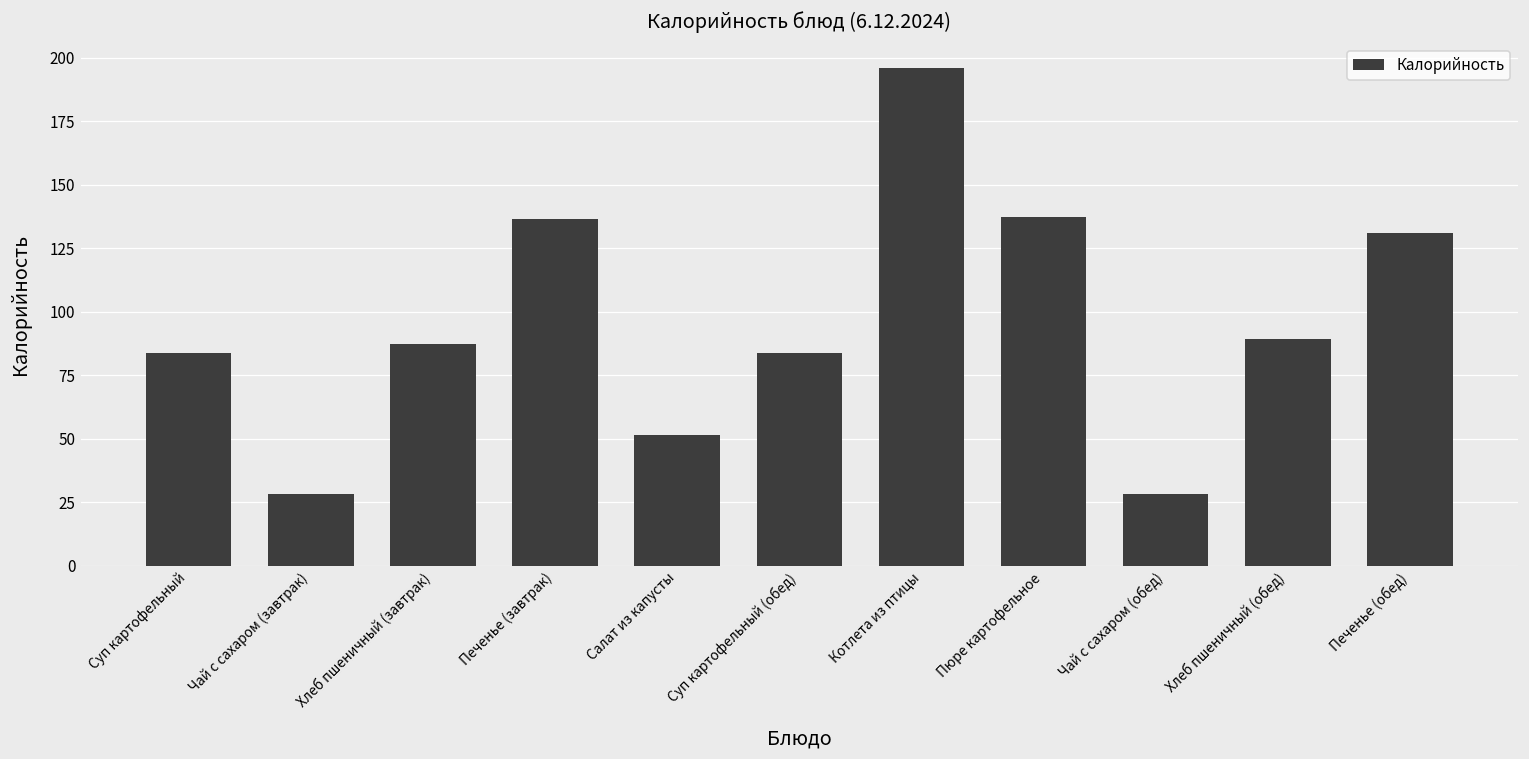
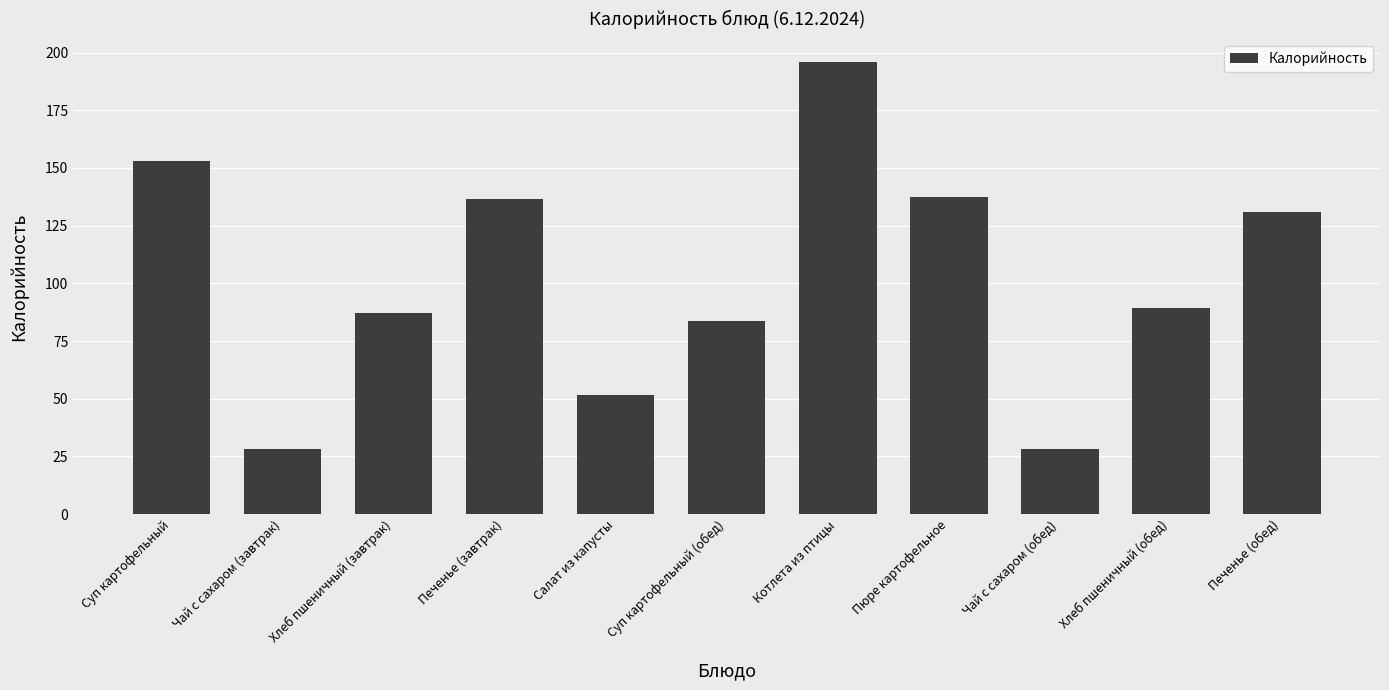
Суп картофельный: 84 -> 153
